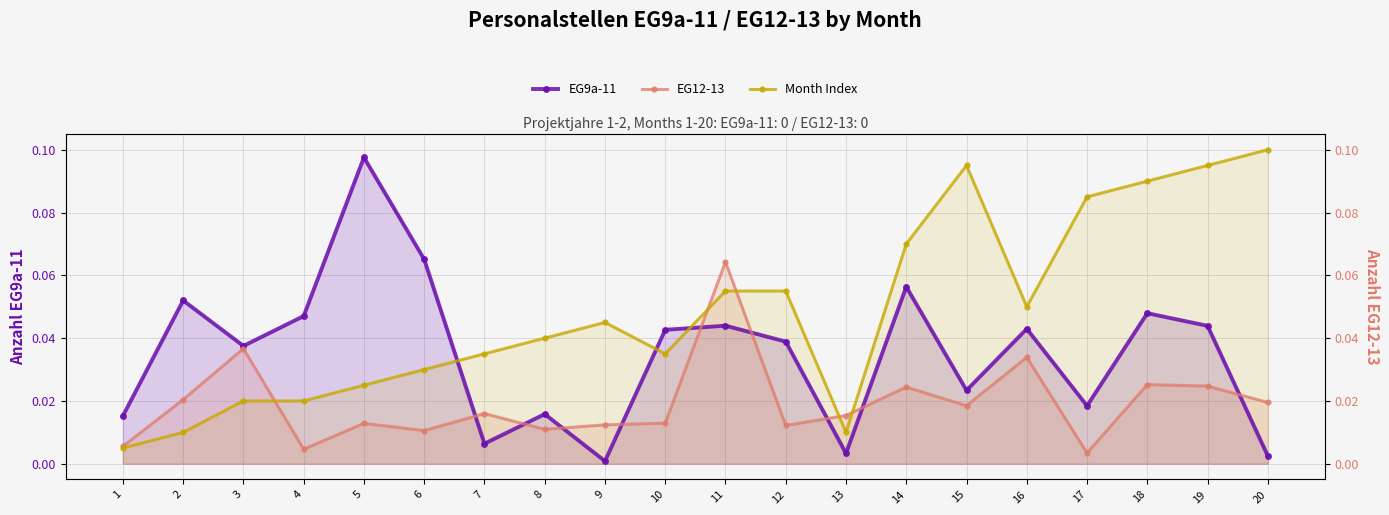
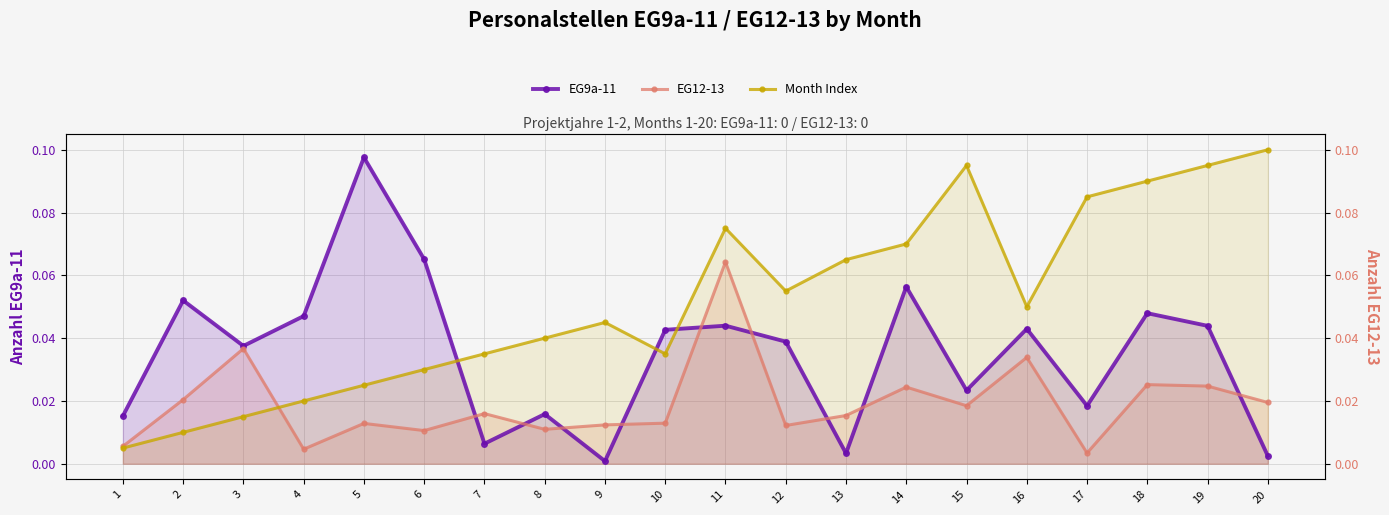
Month Index, 3: 0.020 -> 0.015
Month Index, 11: 0.055 -> 0.075
Month Index, 13: 0.010 -> 0.065
